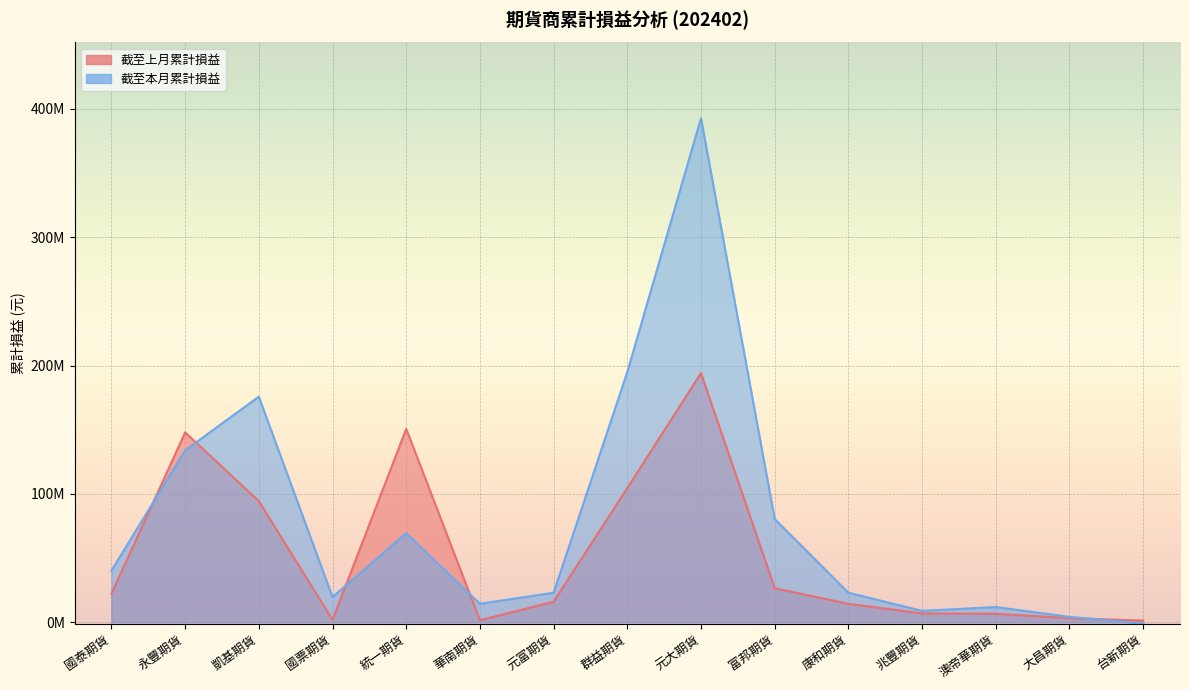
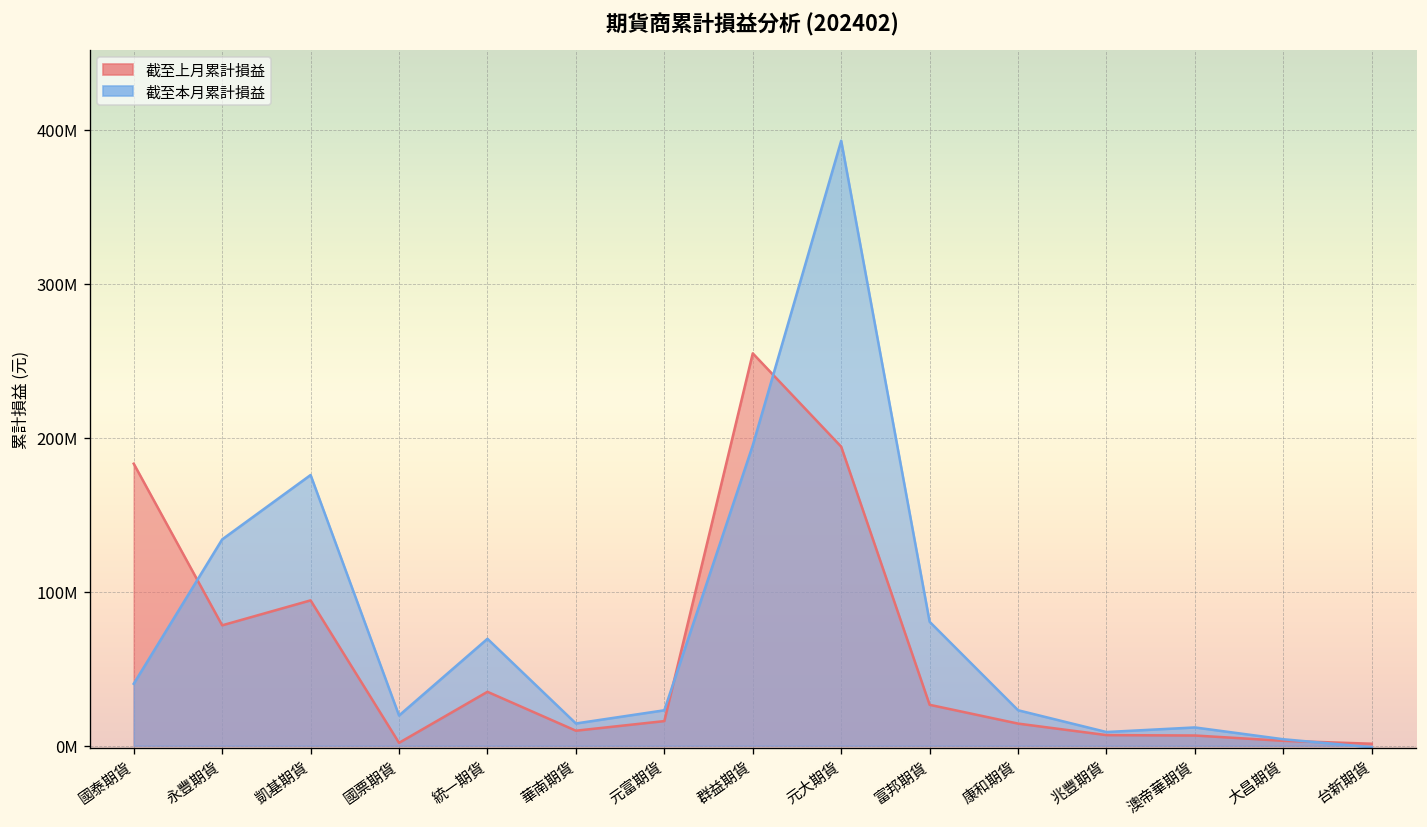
截至上月累計損益, 國泰期貨: 22000000 -> 183000000
截至上月累計損益, 永豐期貨: 148000000 -> 78000000
截至上月累計損益, 統一期貨: 151000000 -> 35000000
截至上月累計損益, 華南期貨: 2000000 -> 10000000
截至上月累計損益, 群益期貨: 105000000 -> 255000000
